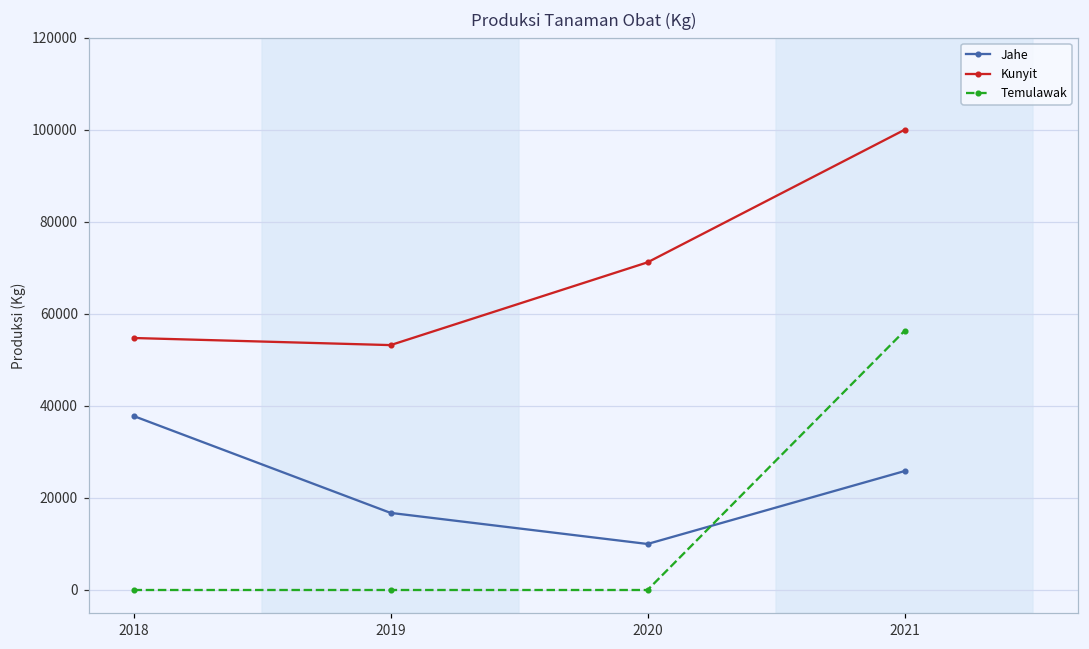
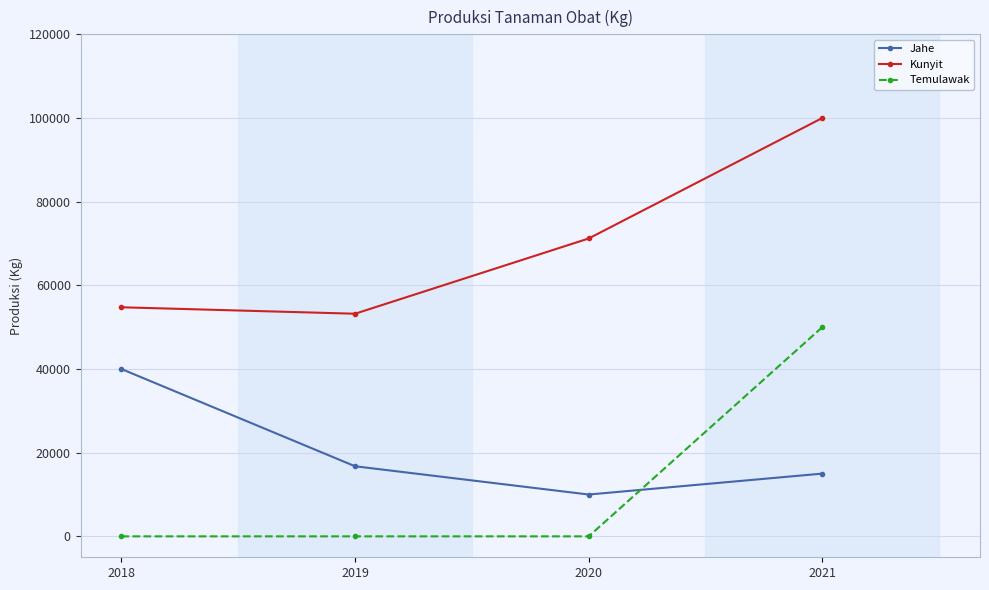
Jahe, 2018: 38000 -> 40000
Jahe, 2021: 26000 -> 15000
Temulawak, 2021: 56000 -> 50000
